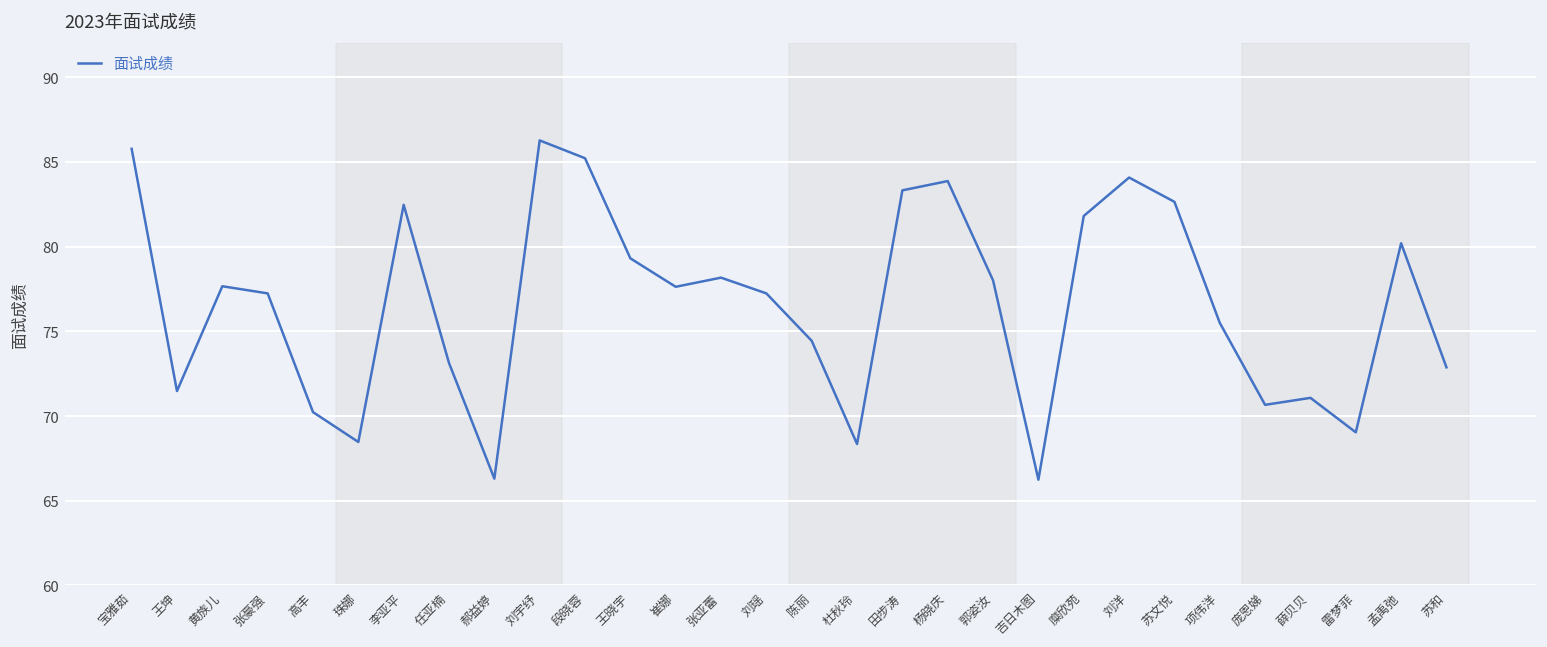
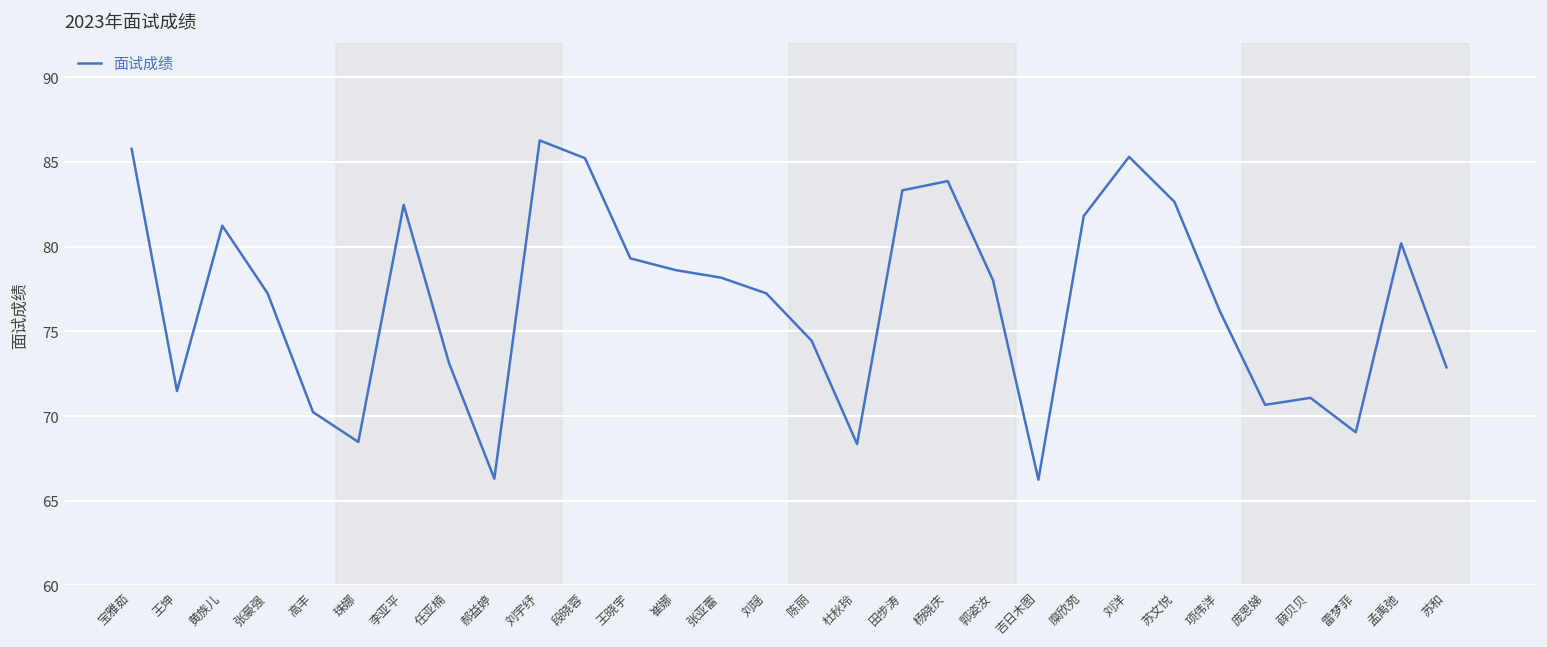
黄族儿: 77.7 -> 81.2
崔娜: 77.6 -> 78.6
刘洋: 84.1 -> 85.3
项伟洋: 75.5 -> 76.2
